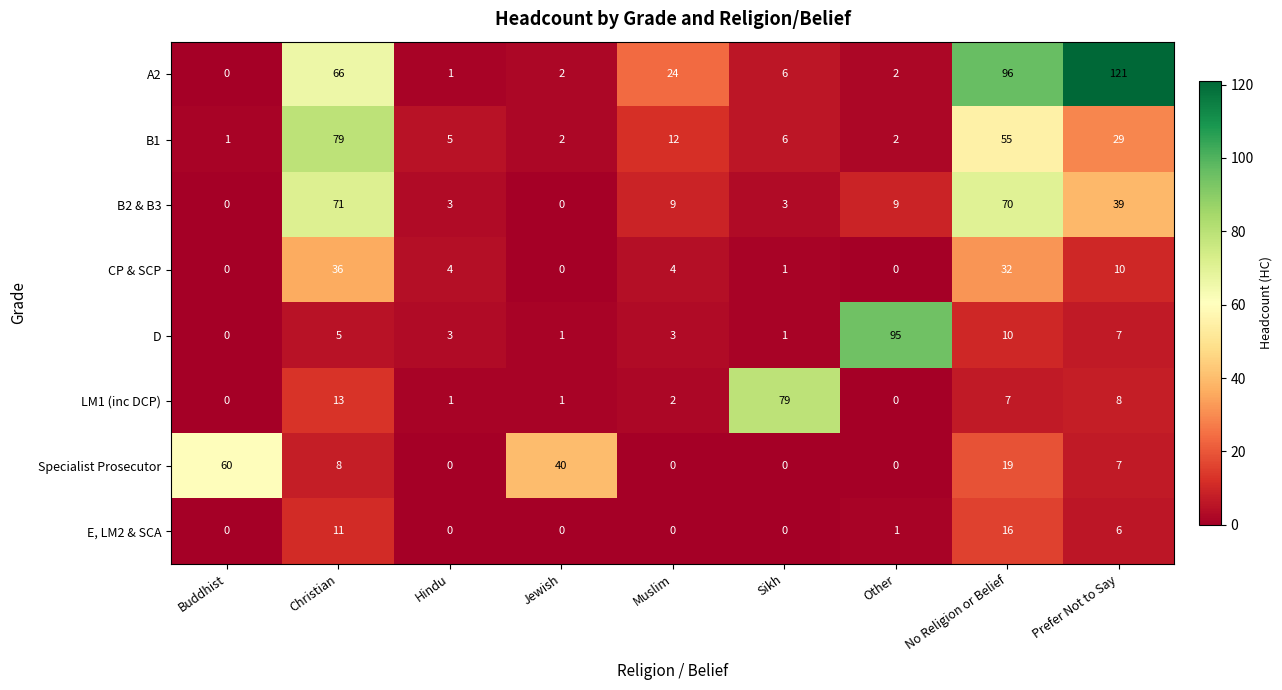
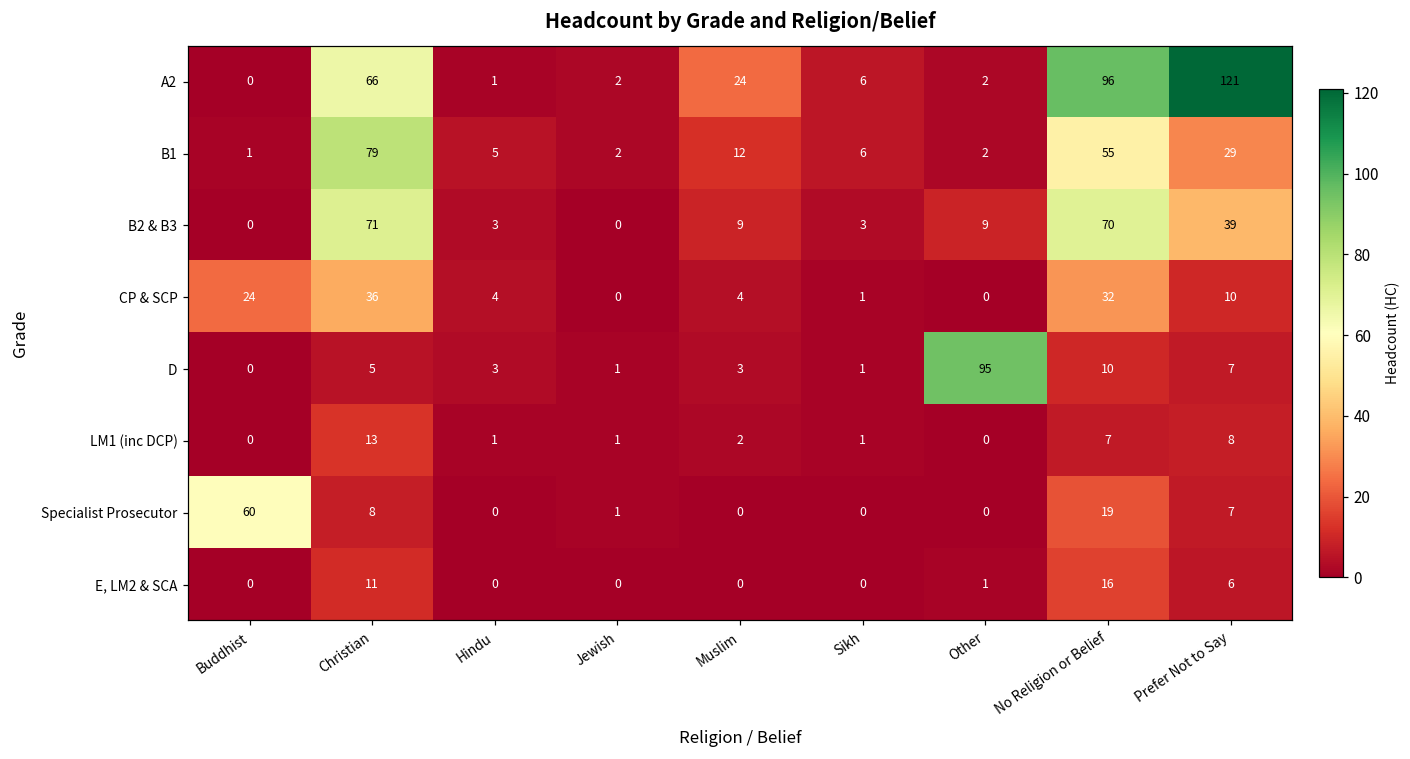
CP & SCP, Buddhist: 0 -> 24
LM1 (inc DCP), Sikh: 79 -> 1
Specialist Prosecutor, Jewish: 40 -> 1
